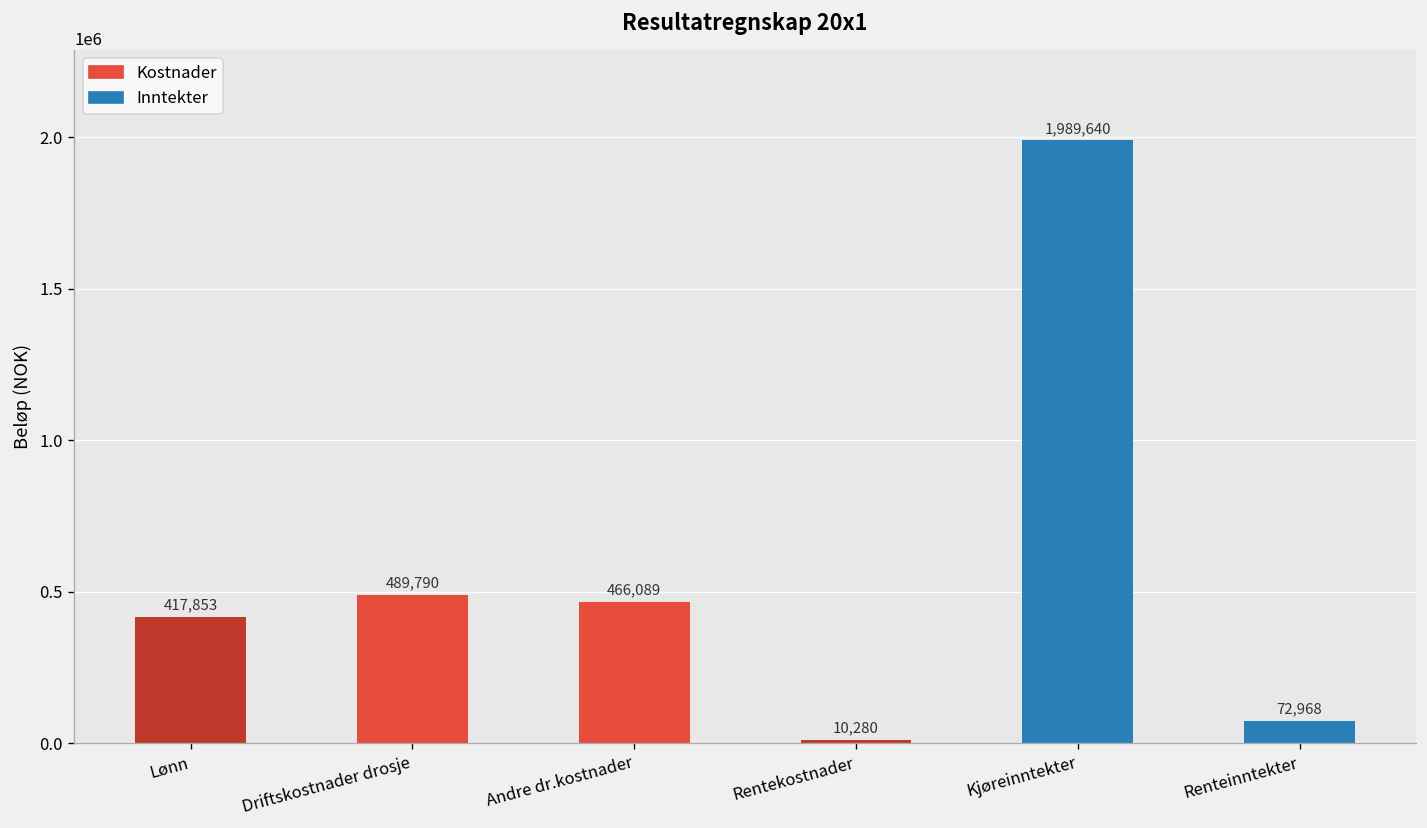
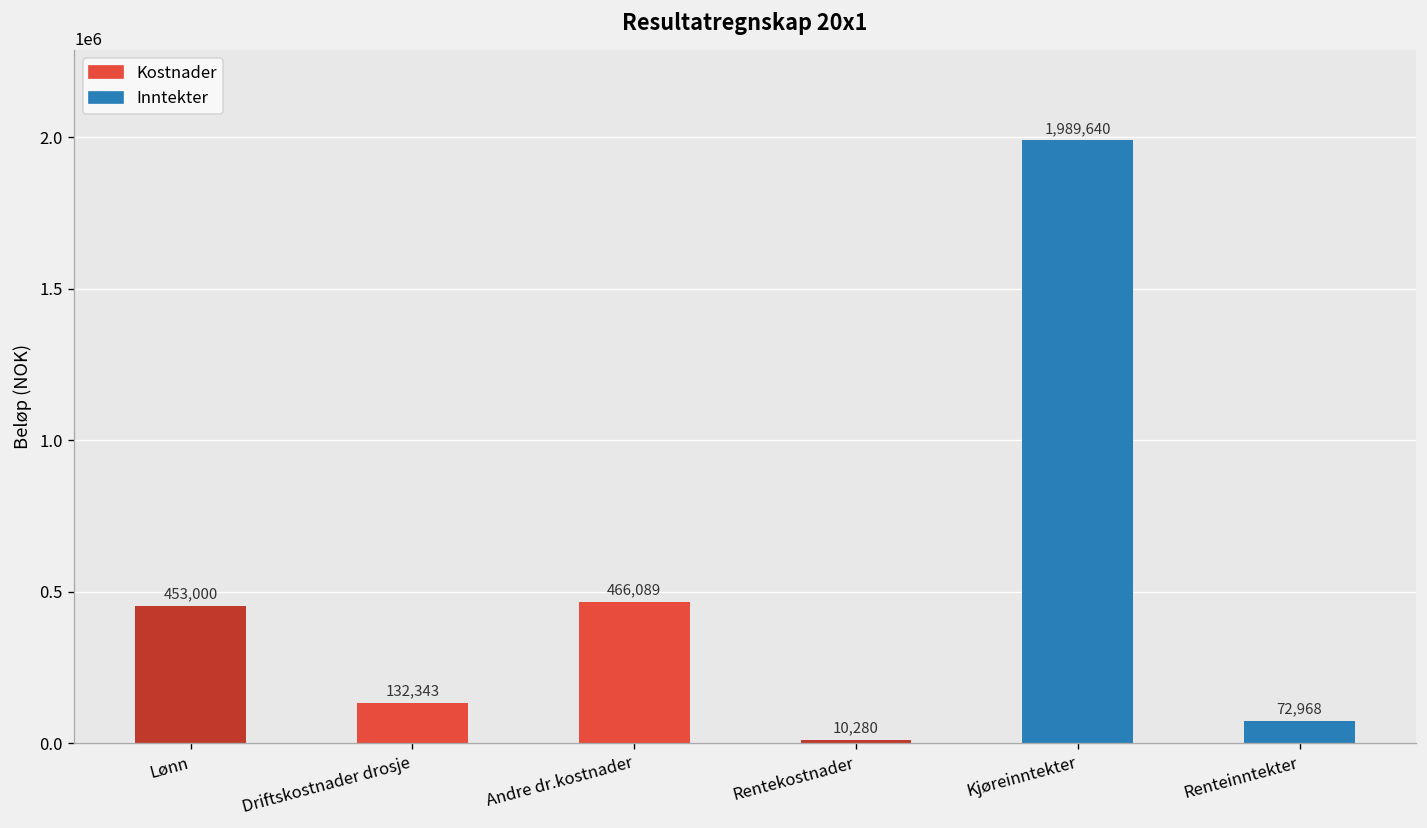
Lønn: 417,853 -> 453,000
Driftskostnader drosje: 489,790 -> 132,343
